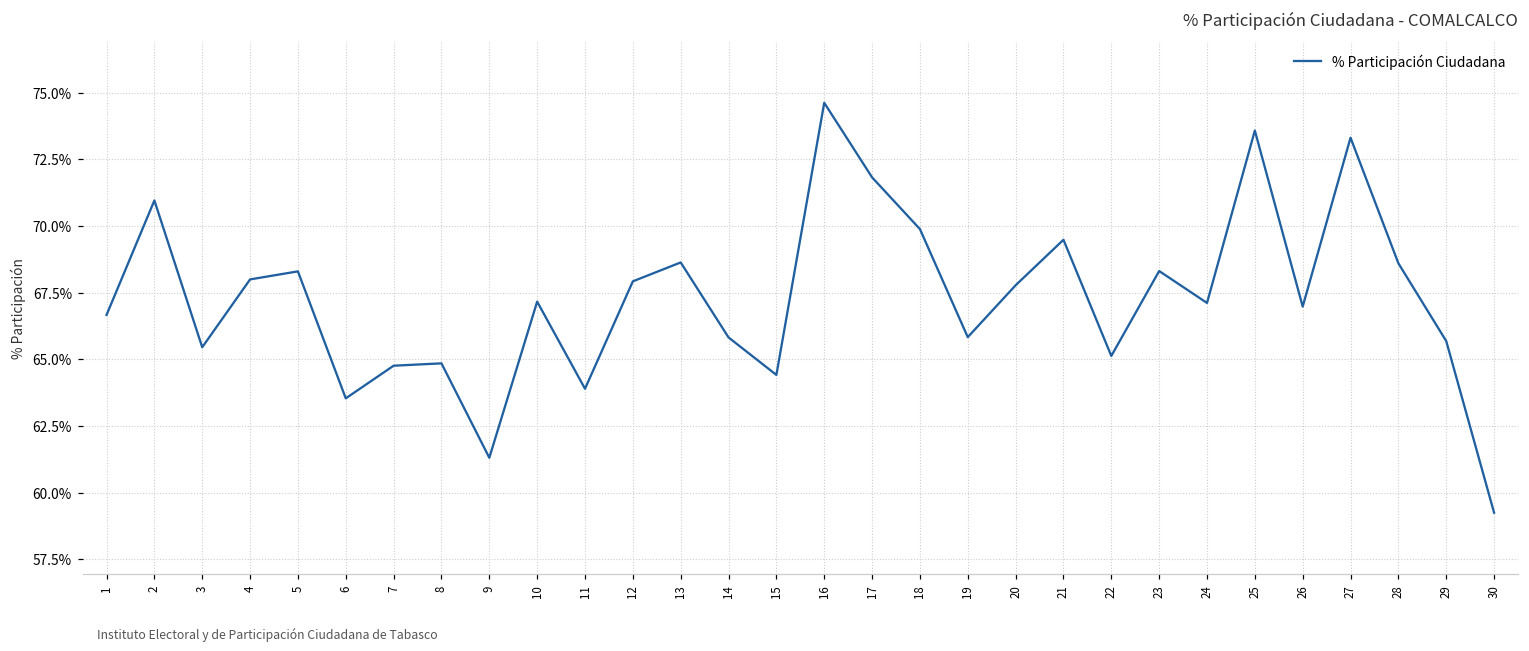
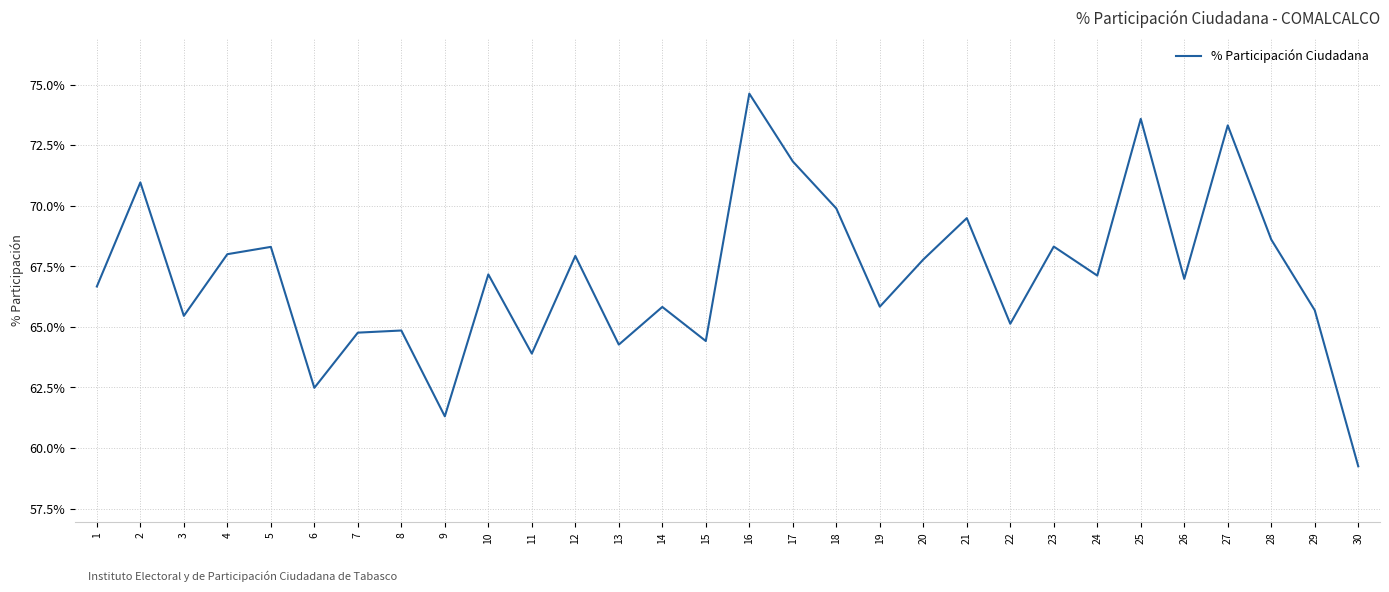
6: 63.5% -> 62.5%
13: 68.6% -> 64.3%
